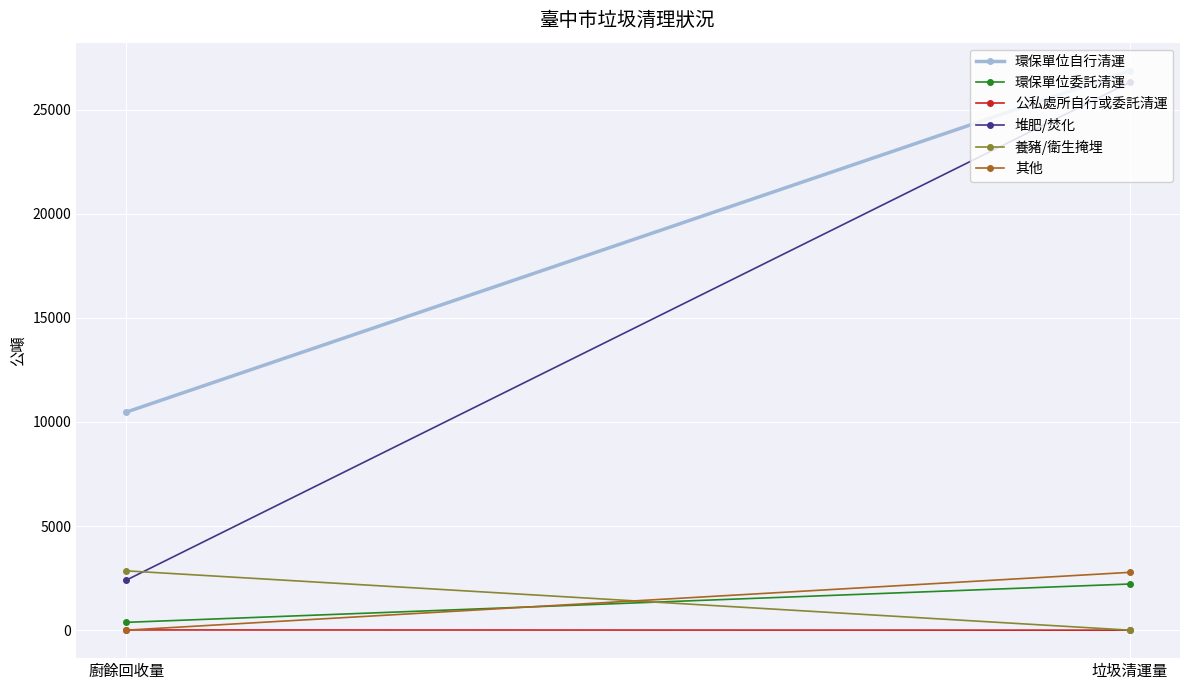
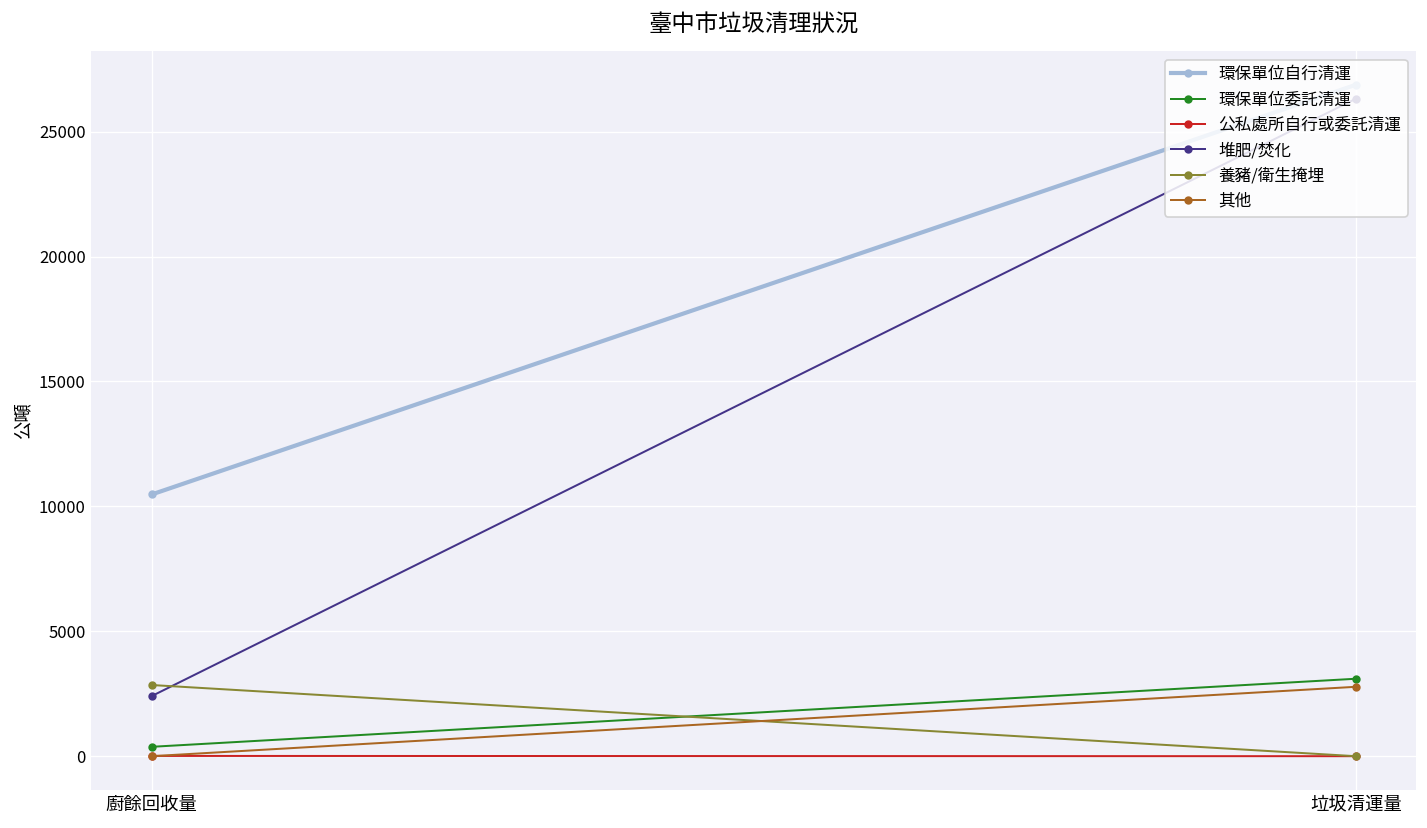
環保單位委託清運, 垃圾清運量: 2200 -> 3100
